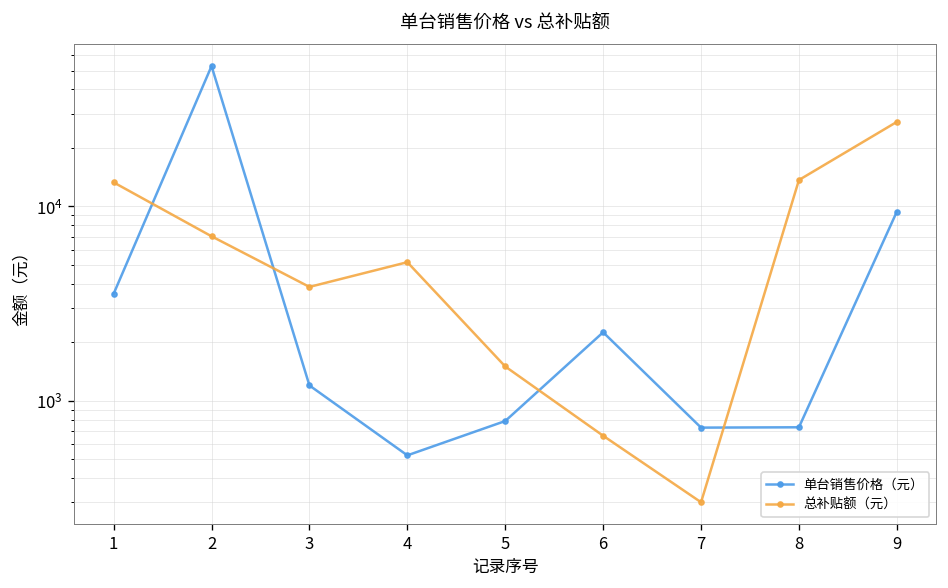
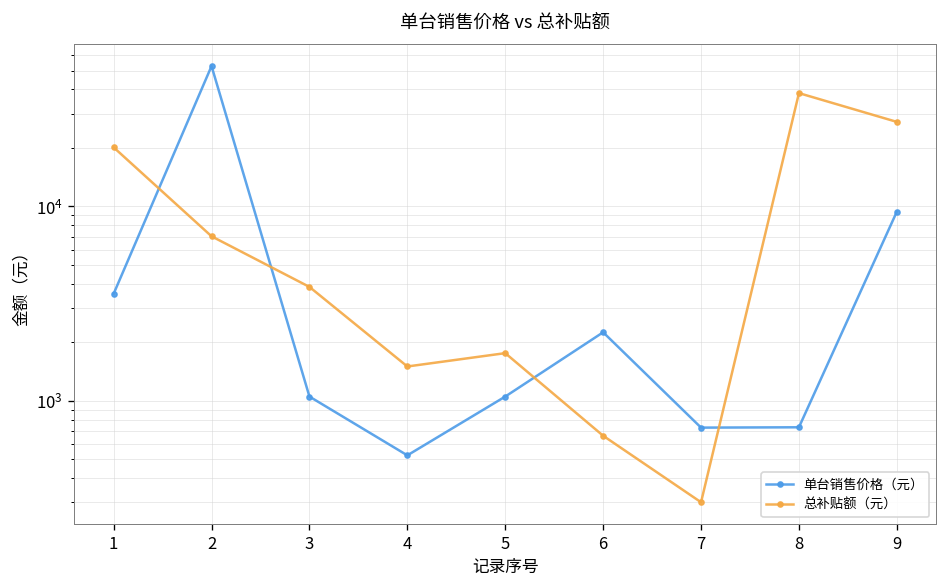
总补贴额（元）, 1: 13000 -> 20000
单台销售价格（元）, 3: 1200 -> 1100
总补贴额（元）, 4: 5200 -> 1500
单台销售价格（元）, 5: 800 -> 1100
总补贴额（元）, 5: 1500 -> 1800
总补贴额（元）, 8: 14000 -> 38000
